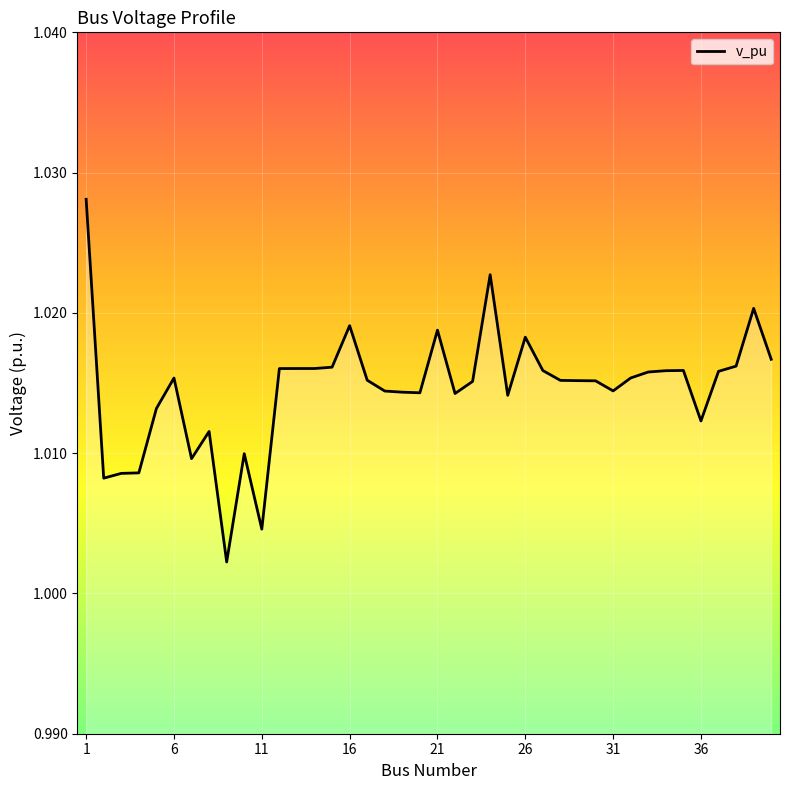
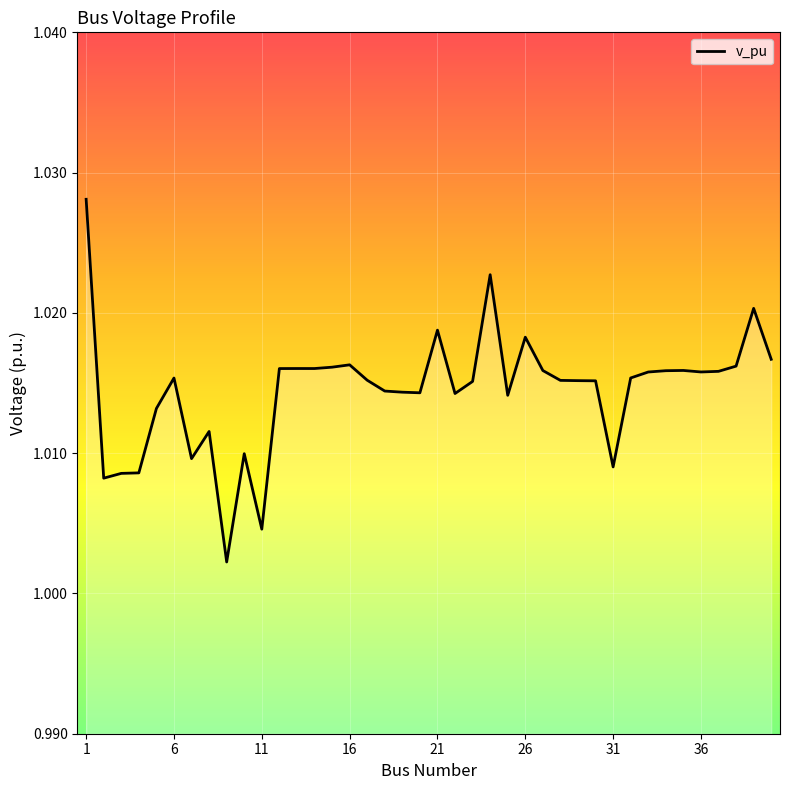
16: 1.0191 -> 1.0163
31: 1.0144 -> 1.0090
36: 1.0123 -> 1.0158
